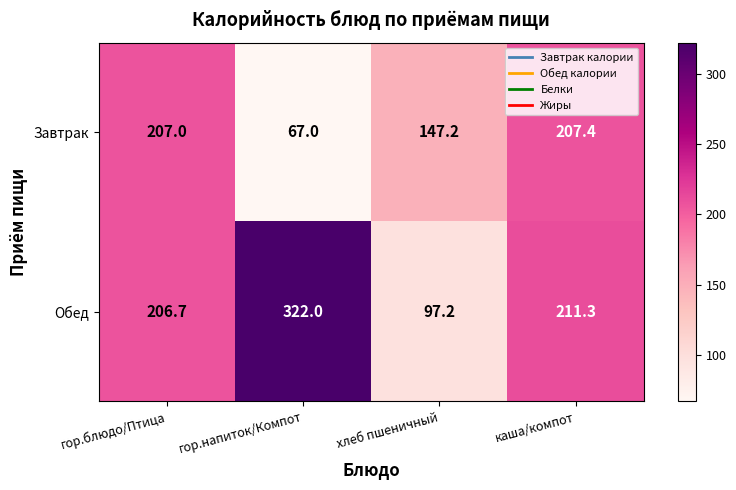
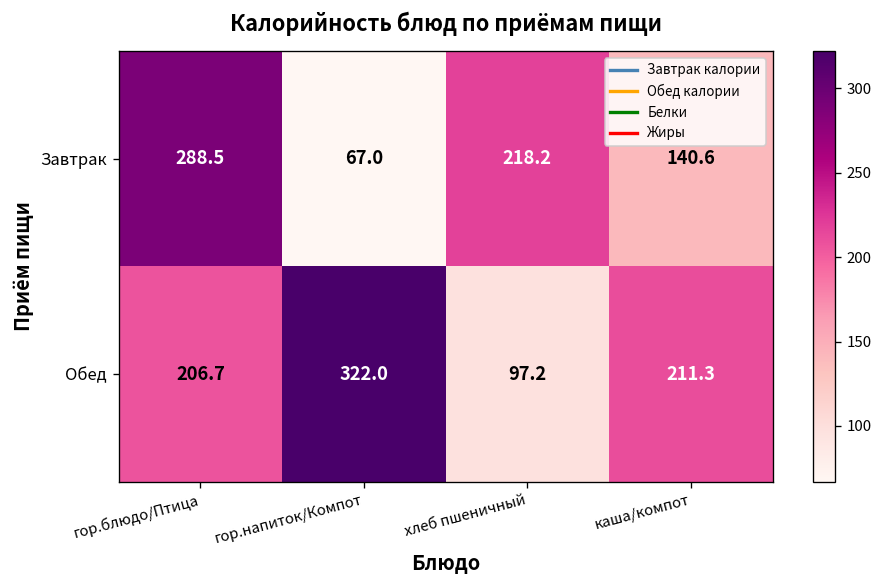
Завтрак, гор.блюдо/Птица: 207.0 -> 288.5
Завтрак, хлеб пшеничный: 147.2 -> 218.2
Завтрак, каша/компот: 207.4 -> 140.6
